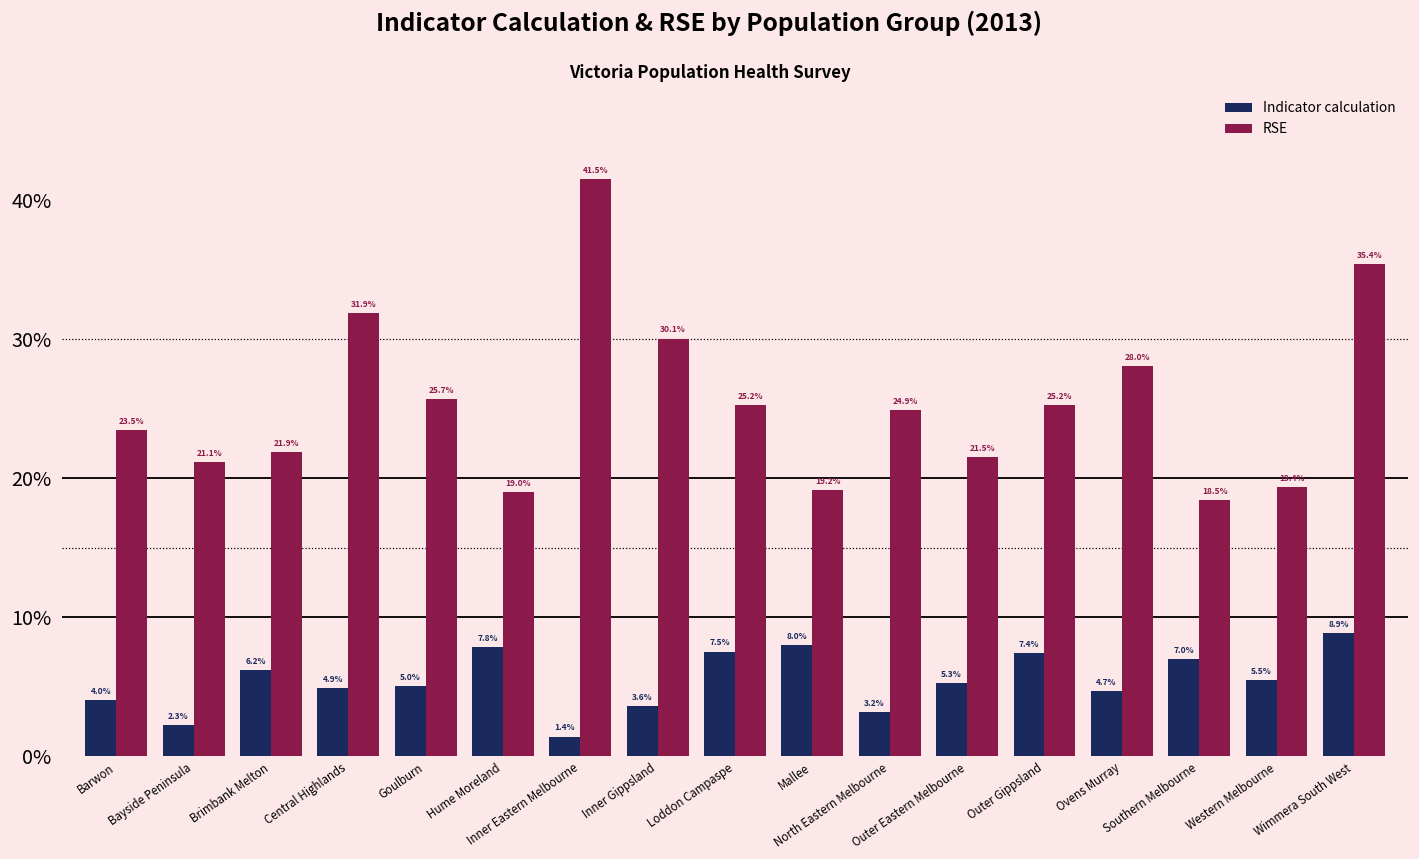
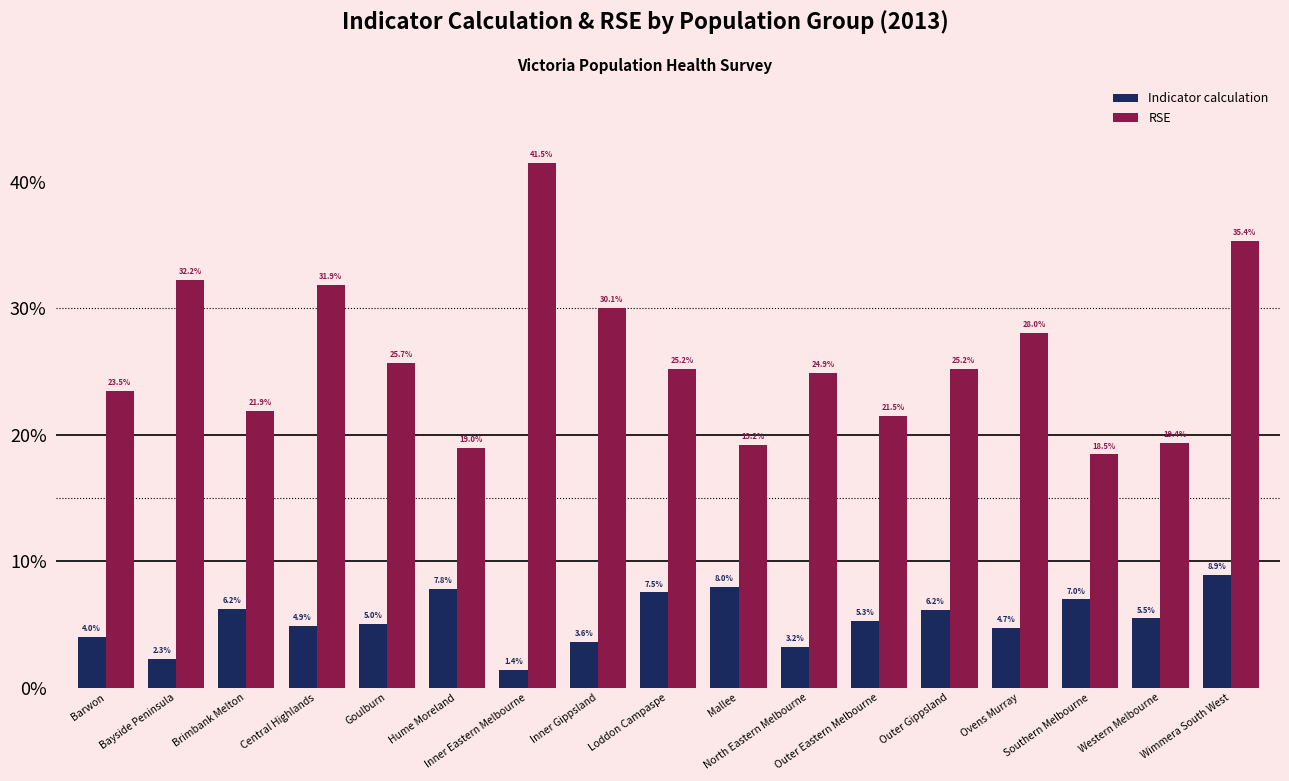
RSE, Bayside Peninsula: 21.1% -> 32.2%
Indicator calculation, Outer Gippsland: 7.4% -> 6.2%
